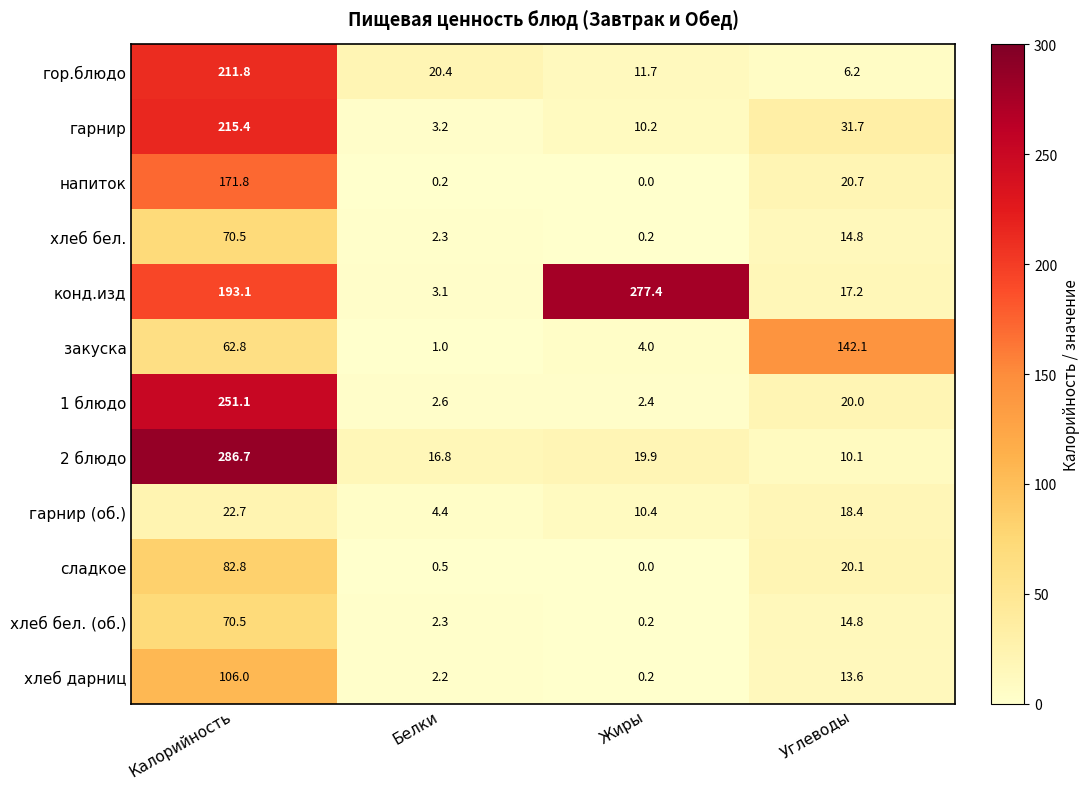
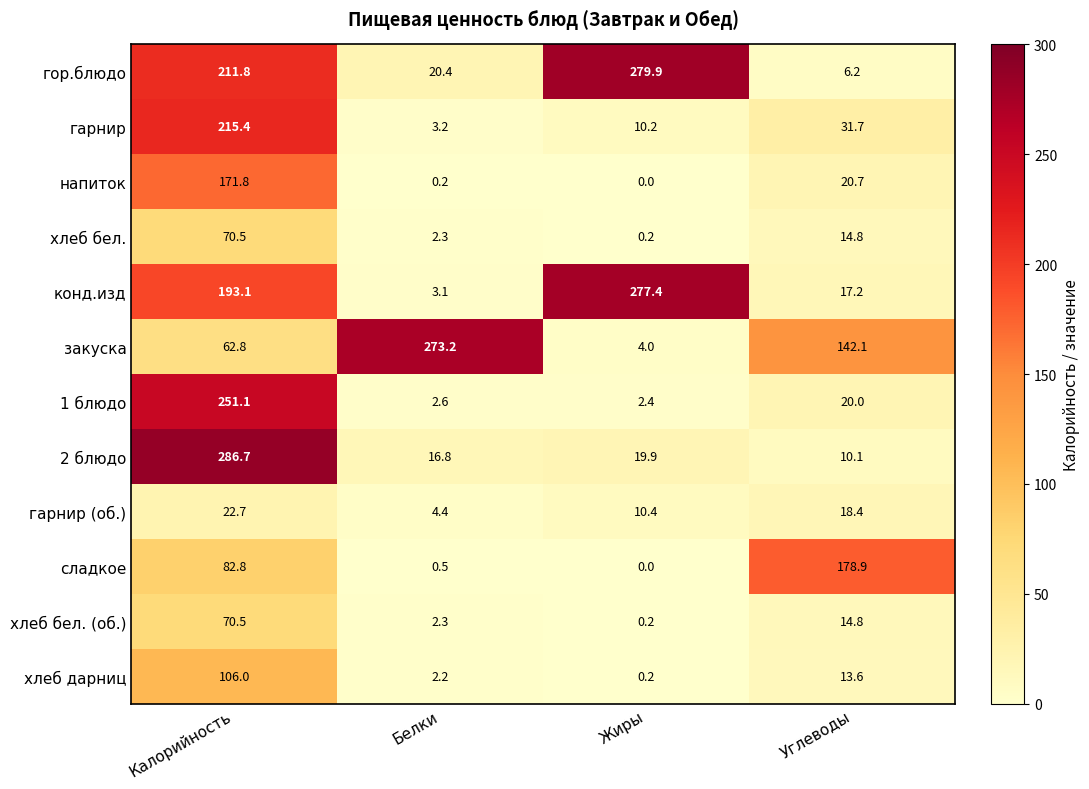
гор.блюдо, Жиры: 11.7 -> 279.9
закуска, Белки: 1.0 -> 273.2
сладкое, Углеводы: 20.1 -> 178.9
